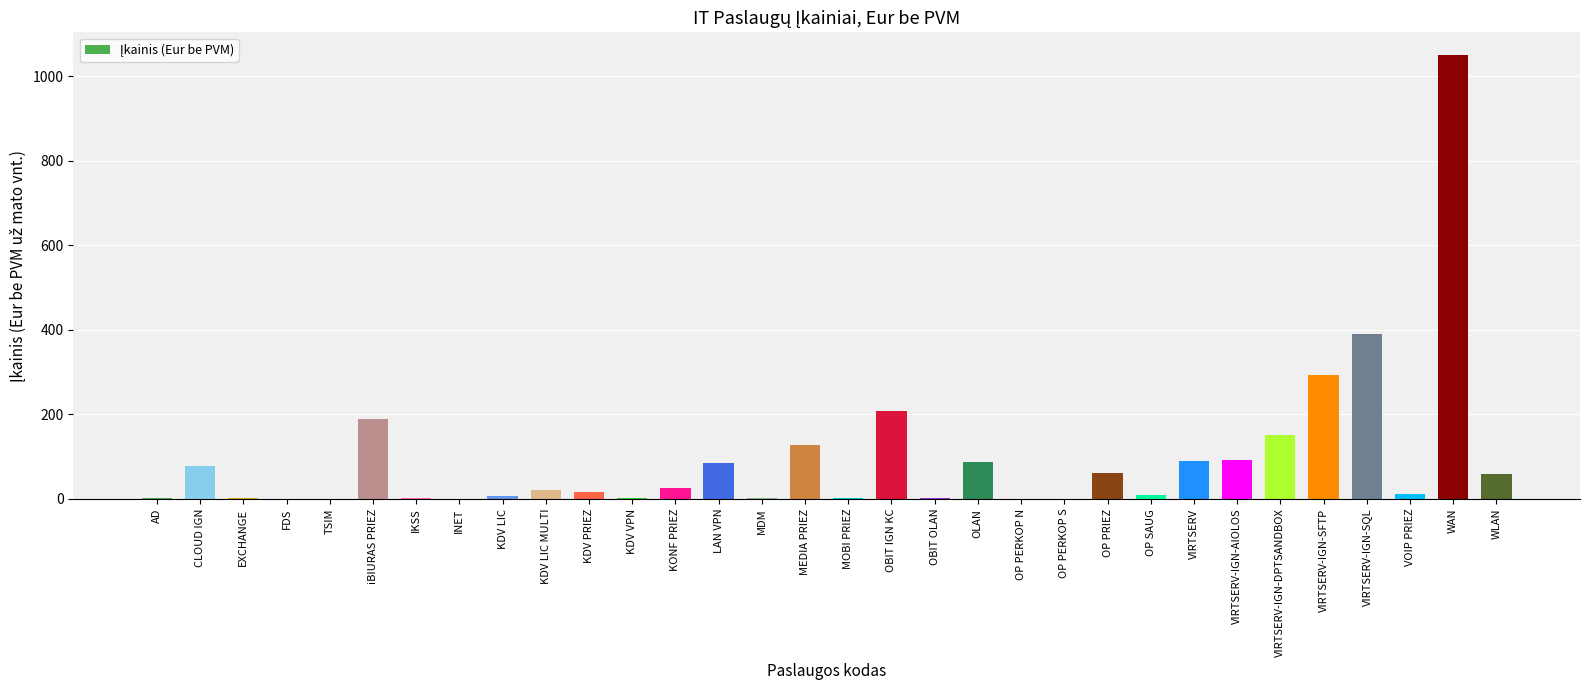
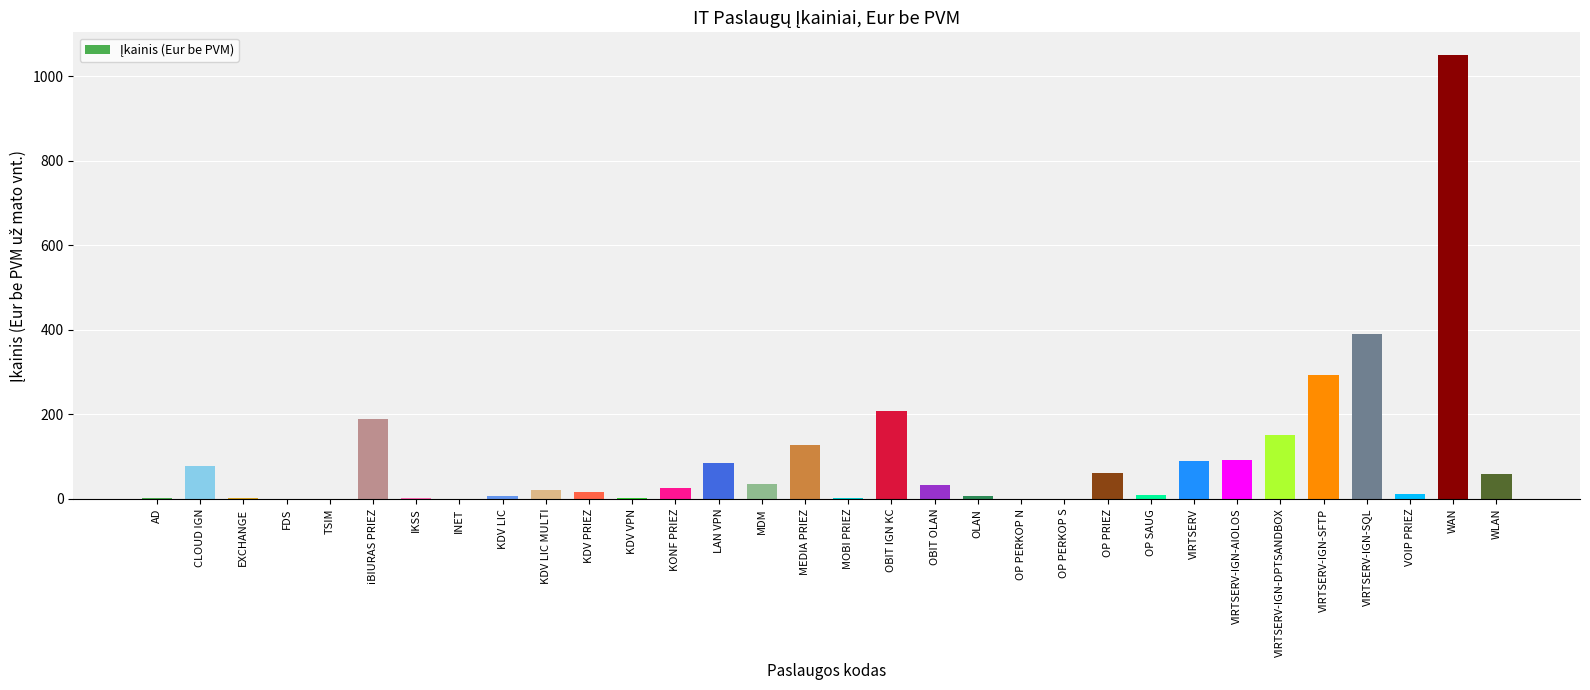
MDM: 0 -> 30
OBIT OLAN: 0 -> 30
OLAN: 90 -> 10
